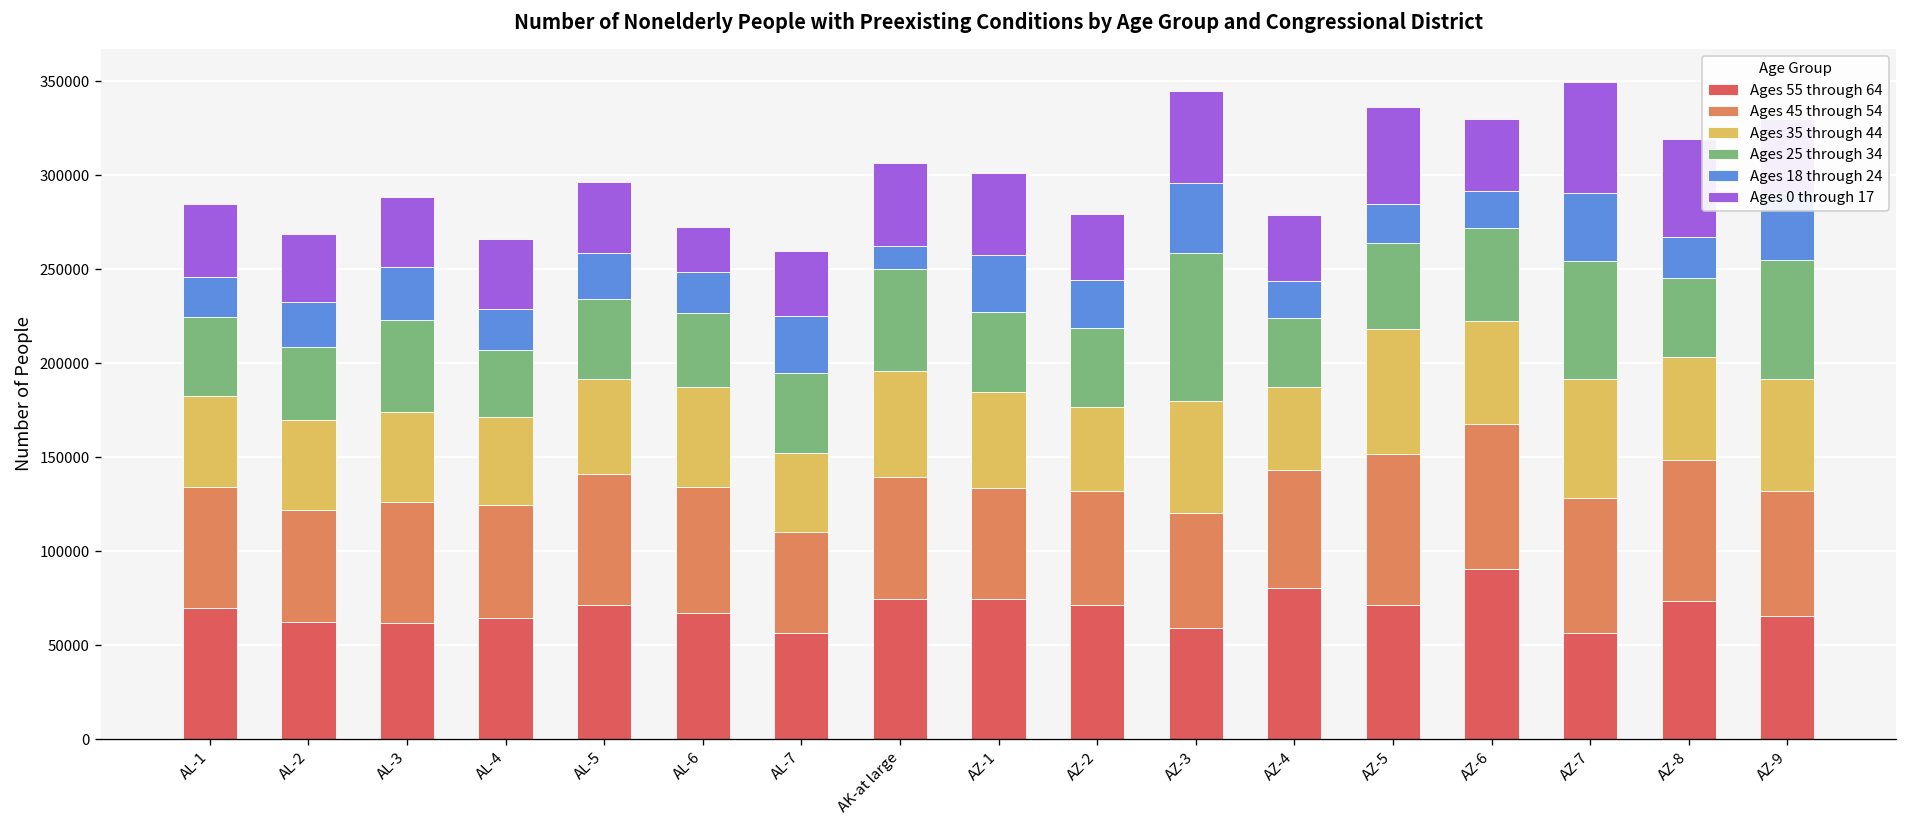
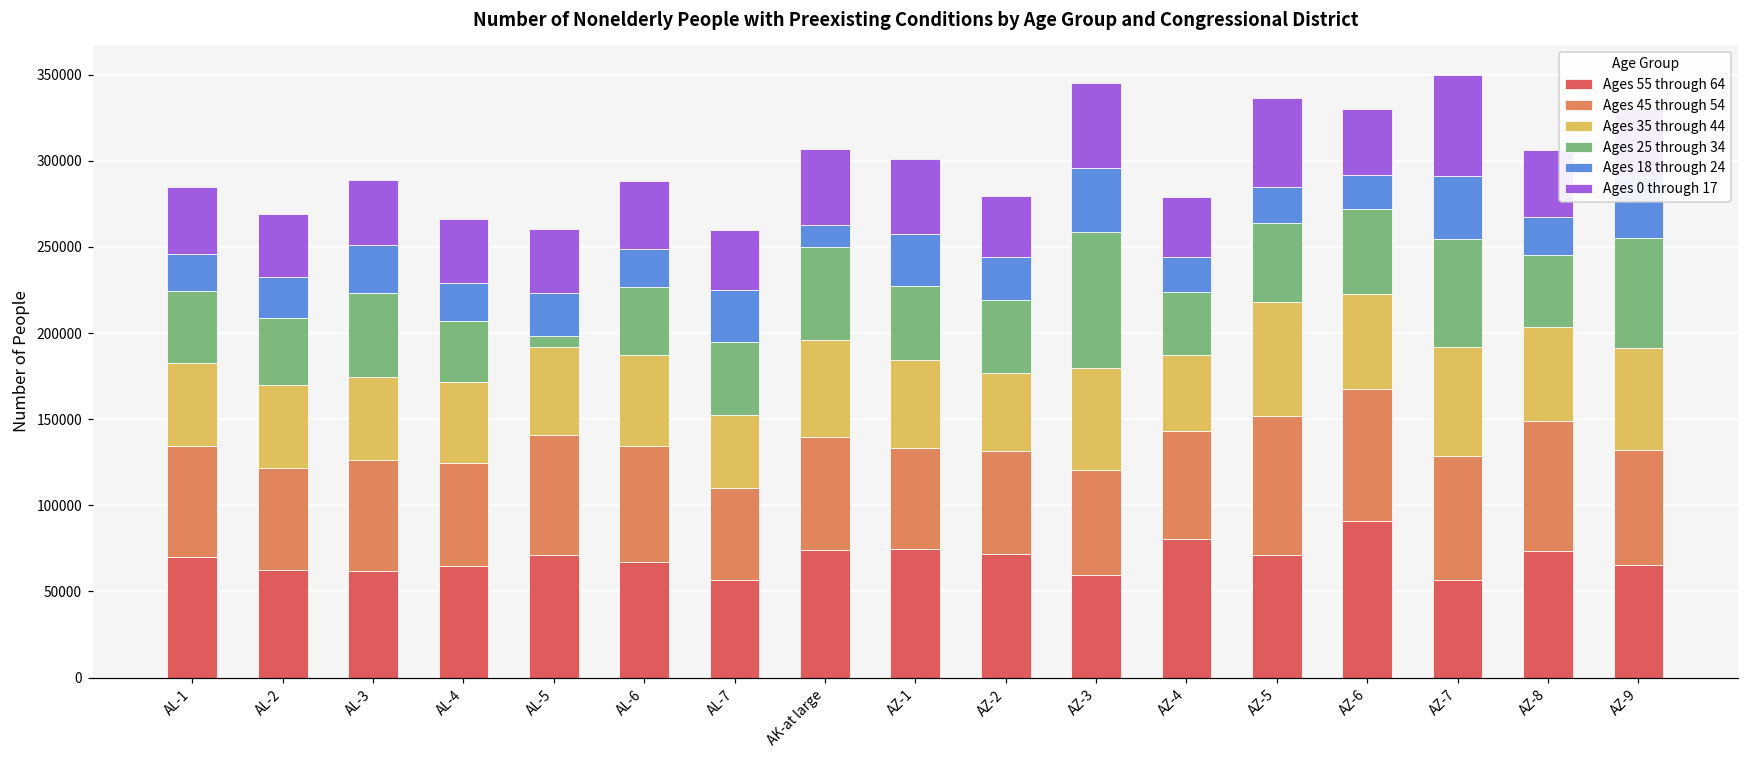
Ages 25 through 34, AL-5: 43000 -> 7000
Ages 0 through 17, AL-6: 24000 -> 39000
Ages 0 through 17, AZ-8: 52000 -> 39000
